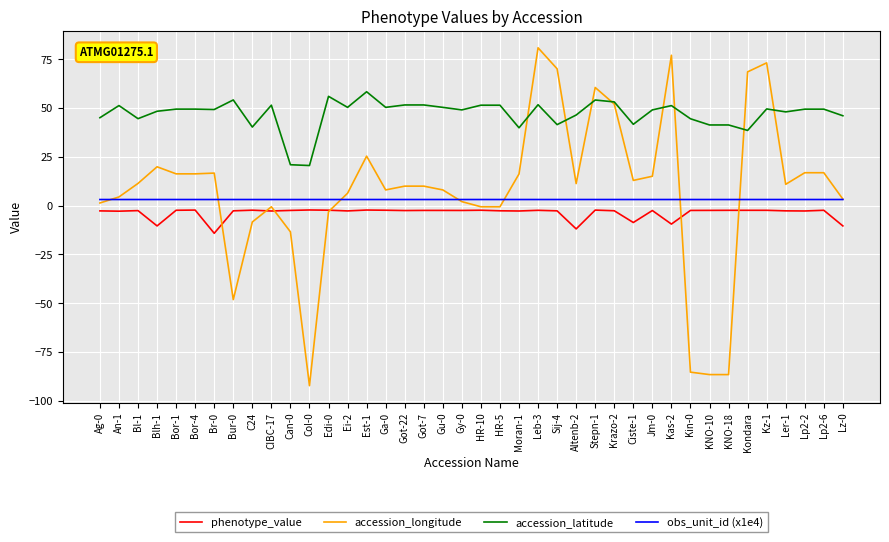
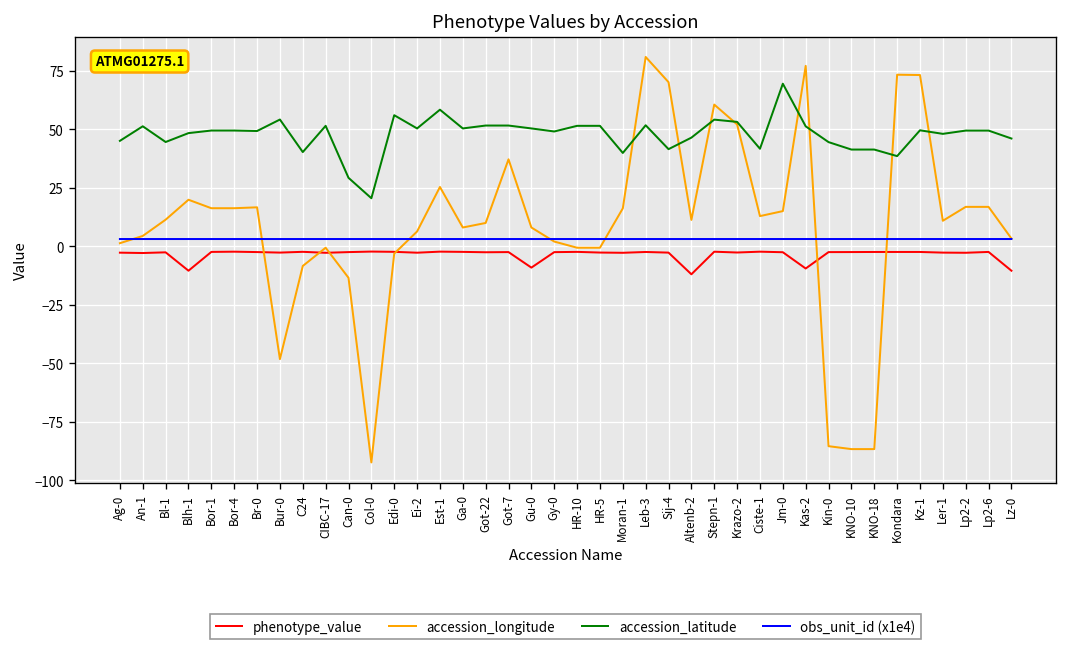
phenotype_value, Br-0: -14 -> -2
accession_latitude, Can-0: 21 -> 29
accession_longitude, Got-7: 10 -> 37
phenotype_value, Gu-0: -3 -> -9
phenotype_value, Ciste-1: -9 -> -2
accession_latitude, Jm-0: 49 -> 69
accession_longitude, Kondara: 68 -> 73
